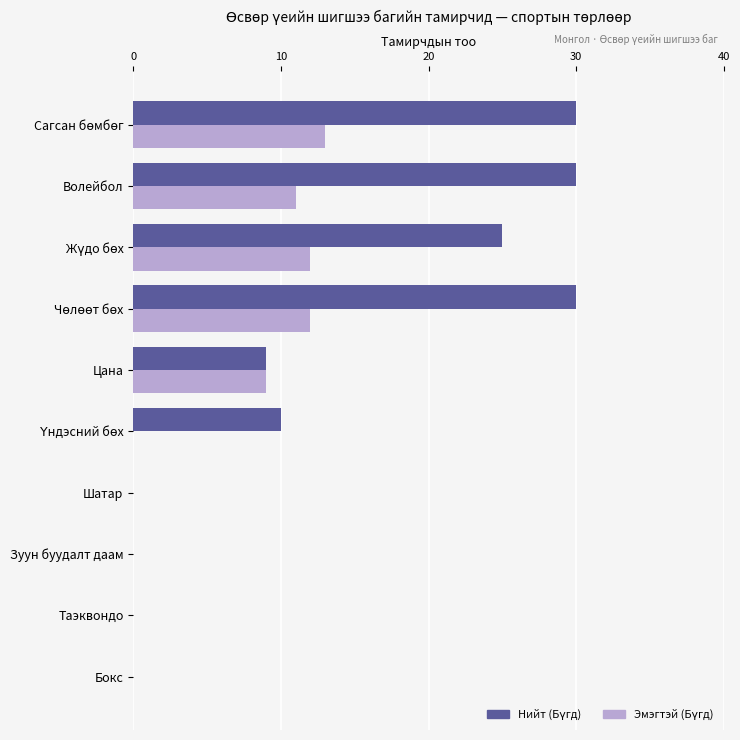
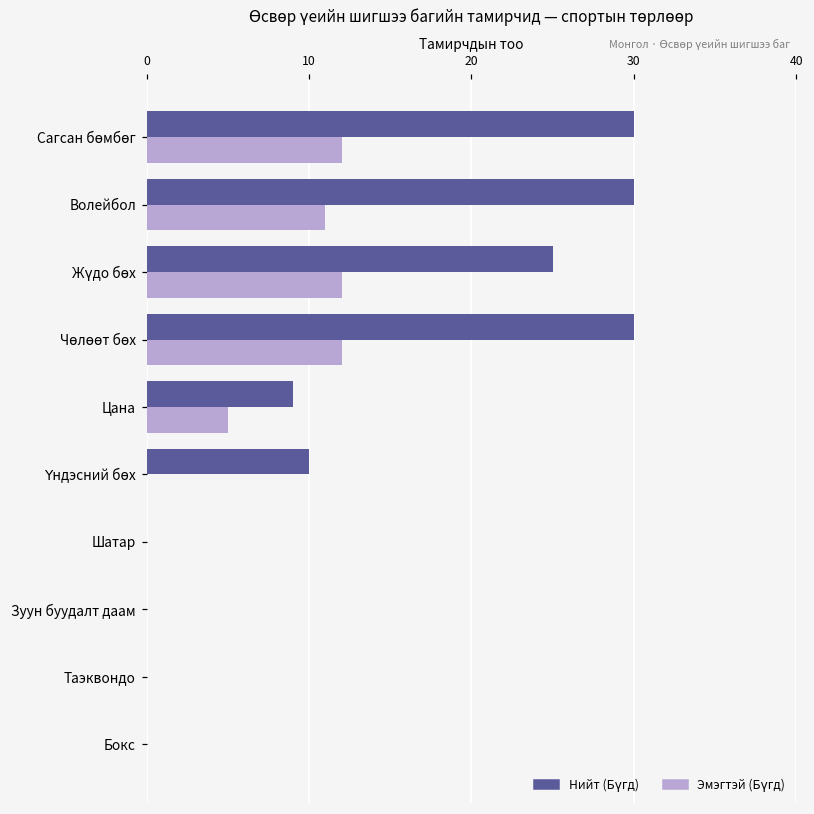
Эмэгтэй (Бүгд), Сагсан бөмбөг: 13 -> 12
Эмэгтэй (Бүгд), Цана: 9 -> 5
